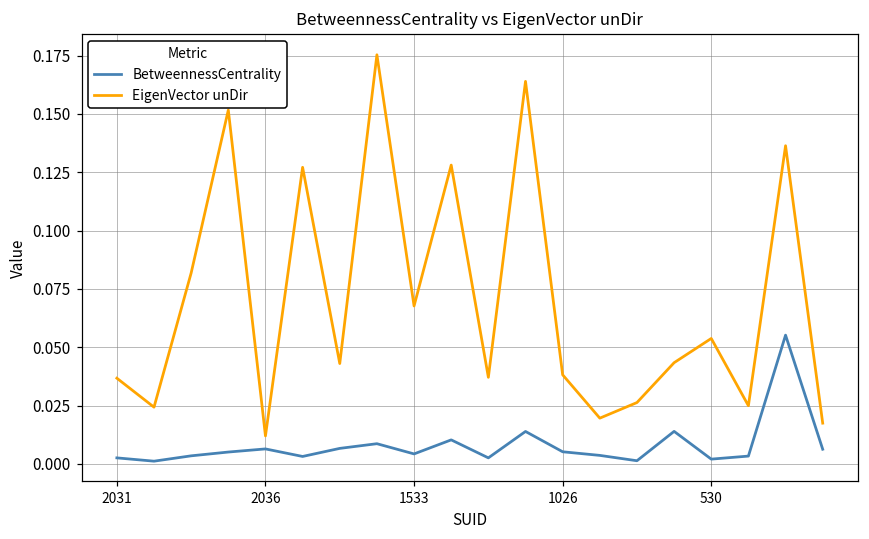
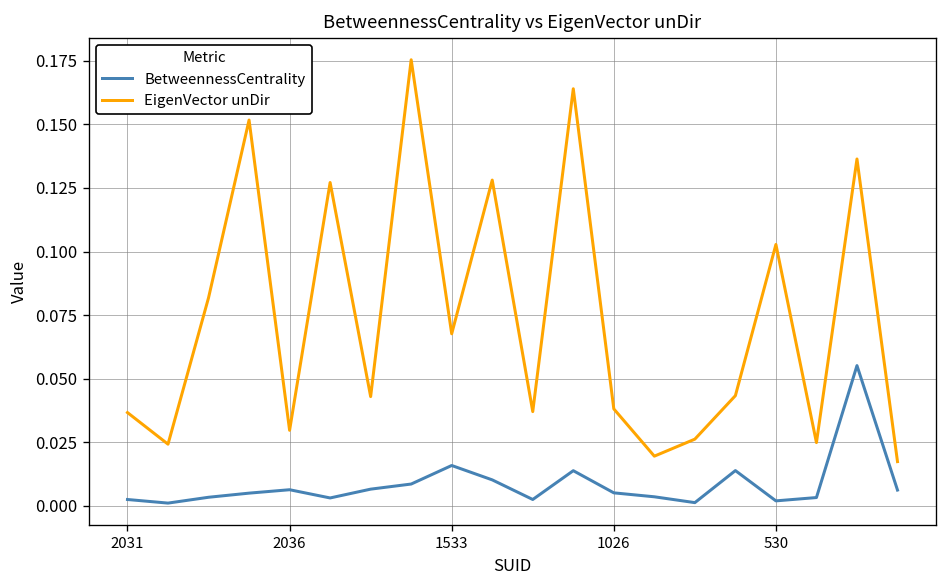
EigenVector unDir, 2036: 0.012 -> 0.030
BetweennessCentrality, 1533: 0.004 -> 0.016
EigenVector unDir, 530: 0.054 -> 0.103
